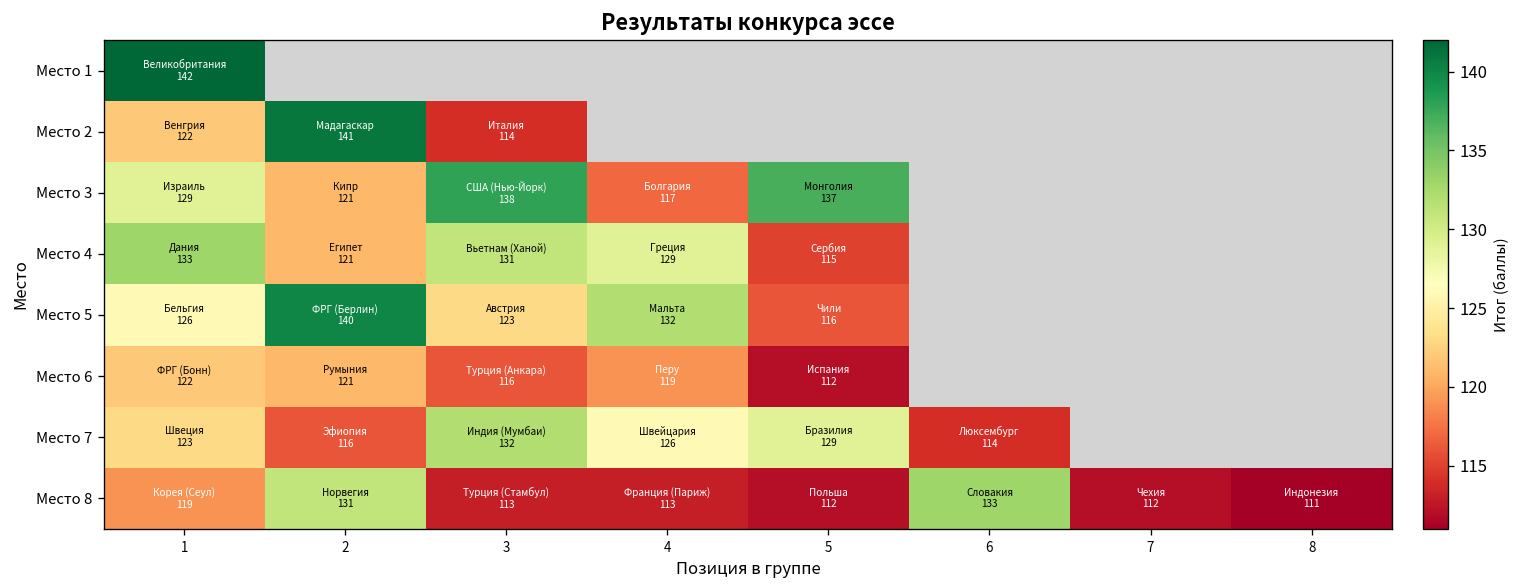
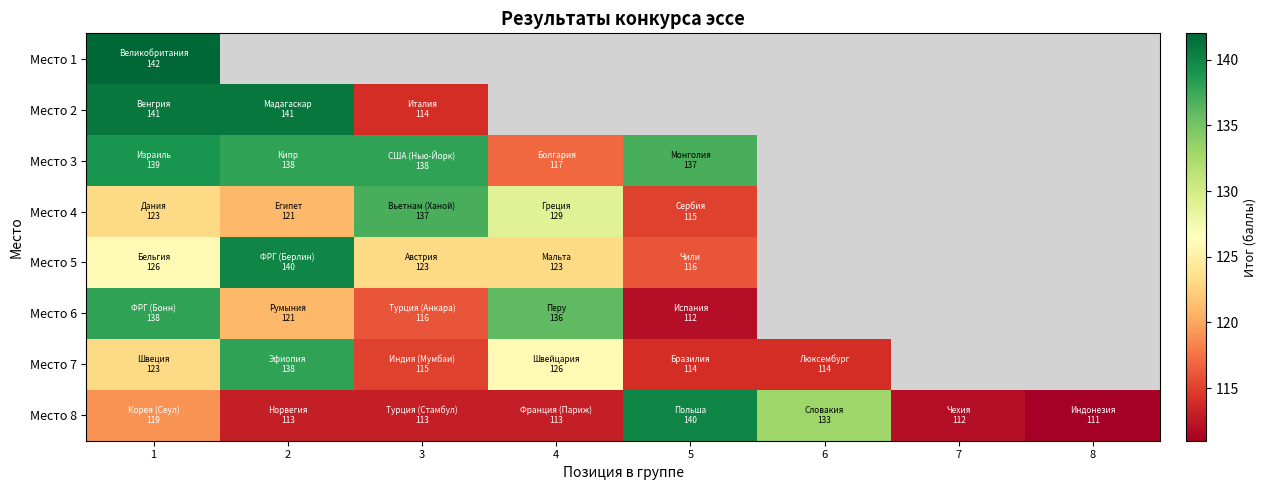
Место 2, 1: 122 -> 141
Место 3, 1: 129 -> 139
Место 3, 2: 121 -> 138
Место 4, 1: 133 -> 123
Место 4, 3: 131 -> 137
Место 5, 4: 132 -> 123
Место 6, 1: 122 -> 138
Место 6, 4: 119 -> 136
Место 7, 2: 116 -> 138
Место 7, 3: 132 -> 115
Место 7, 5: 129 -> 114
Место 8, 2: 131 -> 113
Место 8, 5: 112 -> 140
